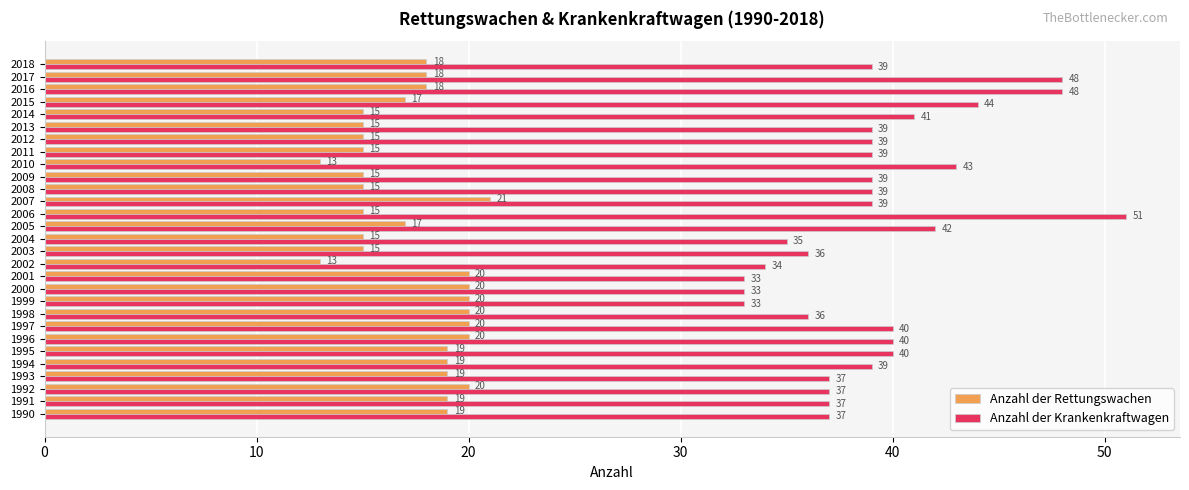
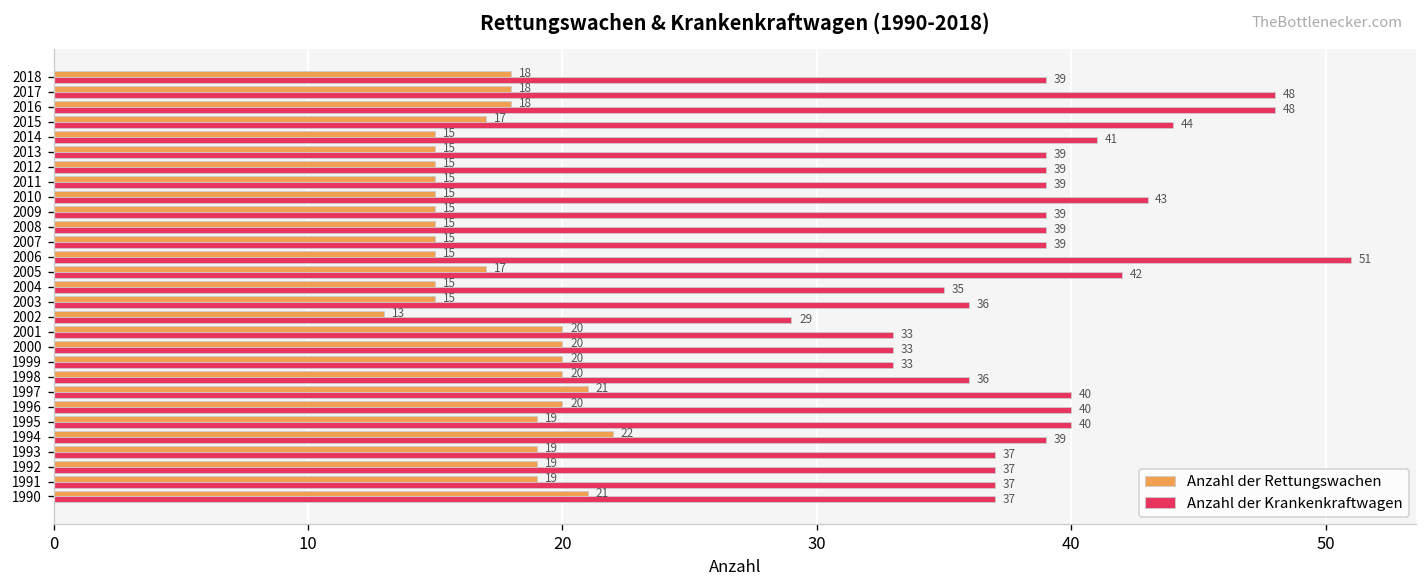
Anzahl der Rettungswachen, 2010: 13 -> 15
Anzahl der Rettungswachen, 2007: 21 -> 15
Anzahl der Krankenkraftwagen, 2002: 34 -> 29
Anzahl der Rettungswachen, 1997: 20 -> 21
Anzahl der Rettungswachen, 1994: 19 -> 22
Anzahl der Rettungswachen, 1992: 20 -> 19
Anzahl der Rettungswachen, 1990: 19 -> 21
